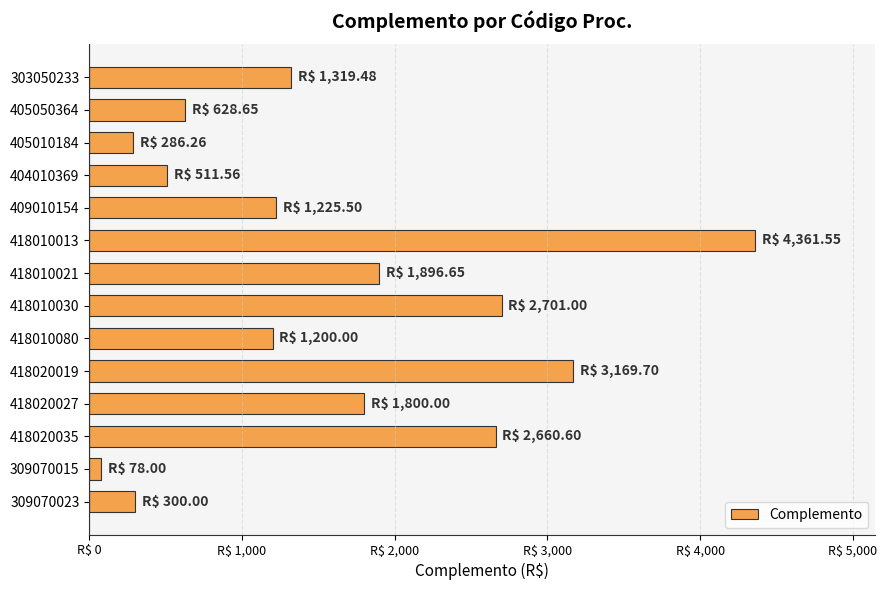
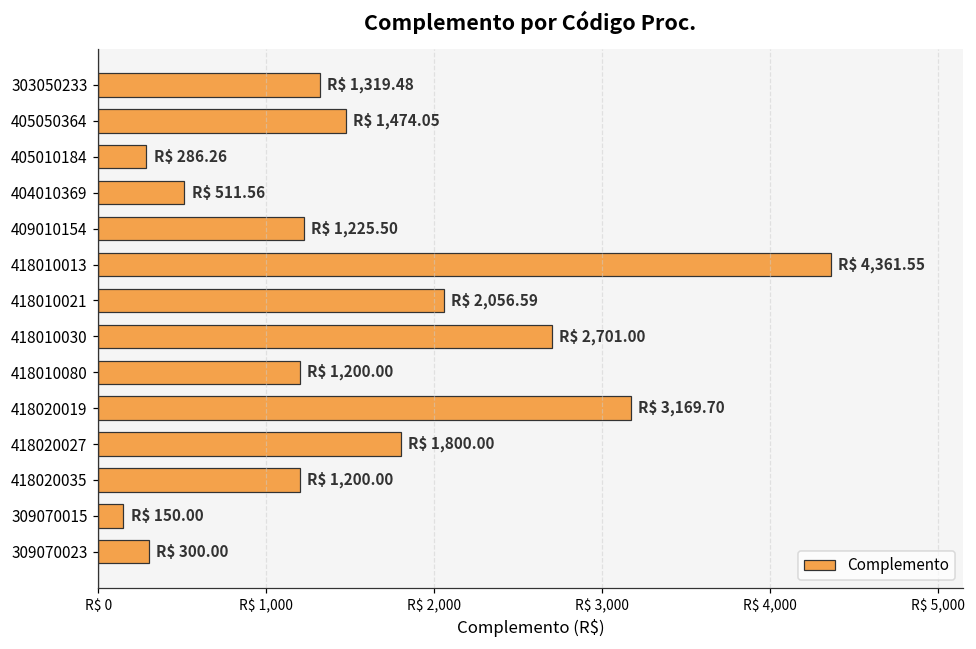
405050364: 628.65 -> 1,474.05
418010021: 1,896.65 -> 2,056.59
418020035: 2,660.60 -> 1,200.00
309070015: 78.00 -> 150.00
